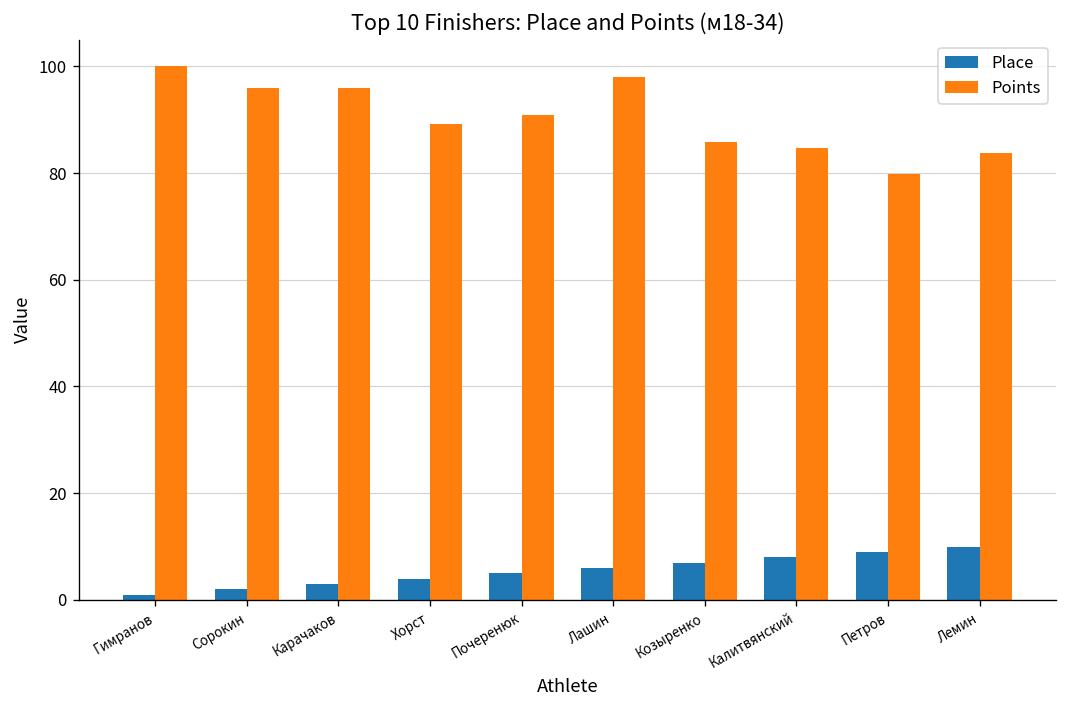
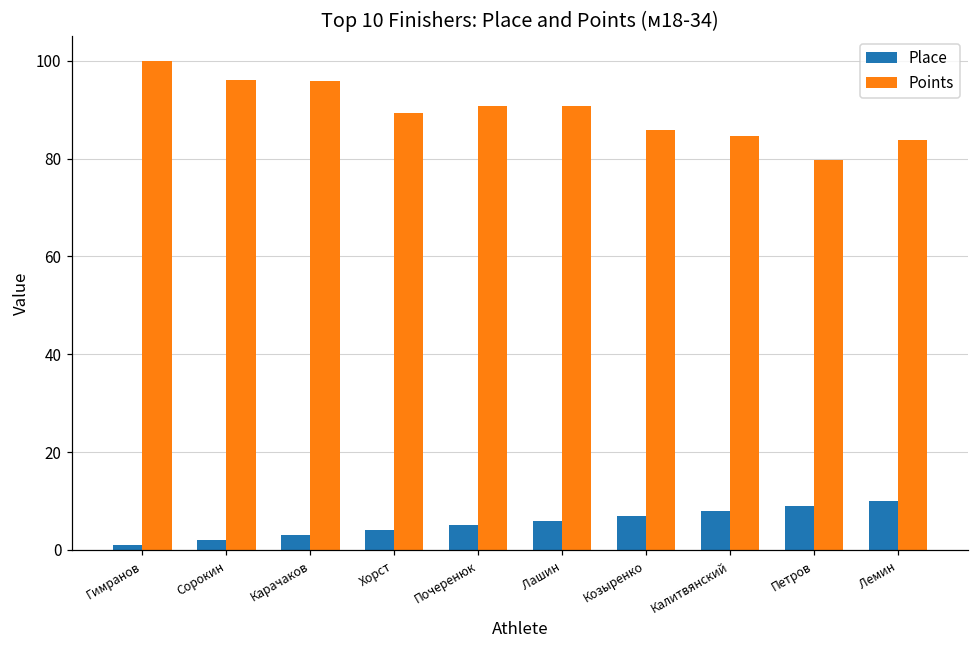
Points, Лашин: 98 -> 91
